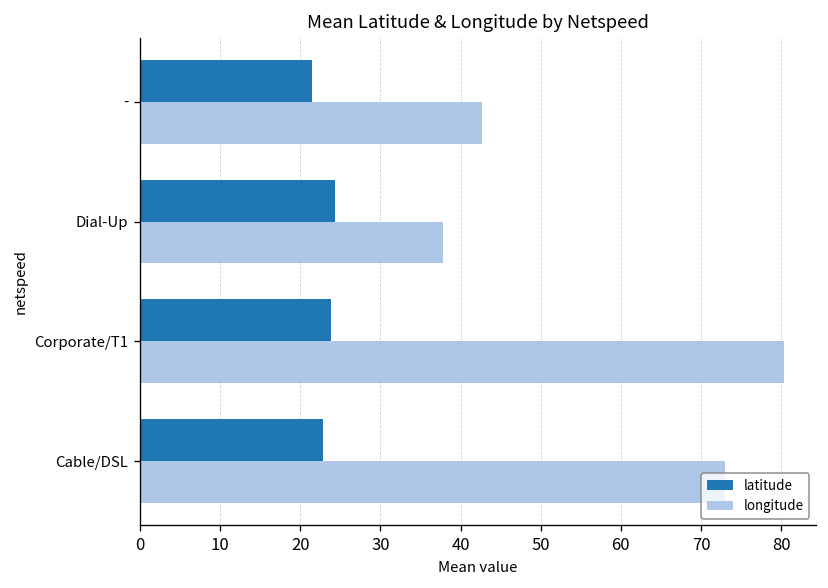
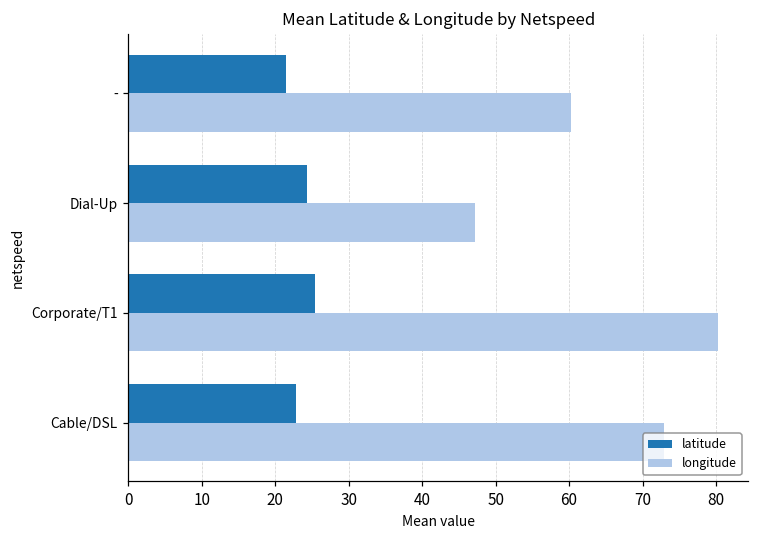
longitude, -: 43 -> 60
longitude, Dial-Up: 38 -> 47
latitude, Corporate/T1: 24 -> 25
